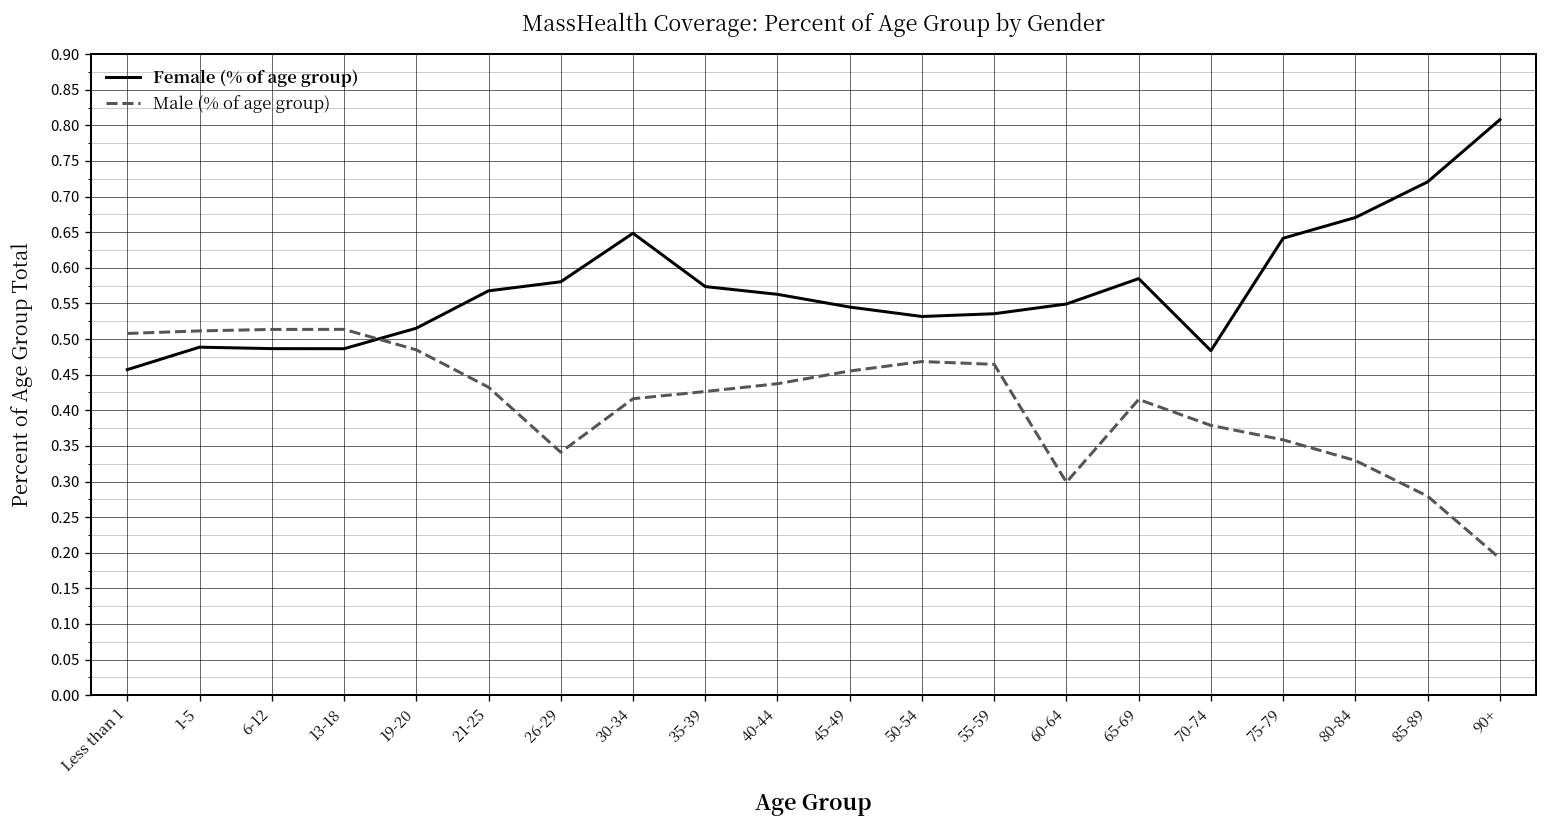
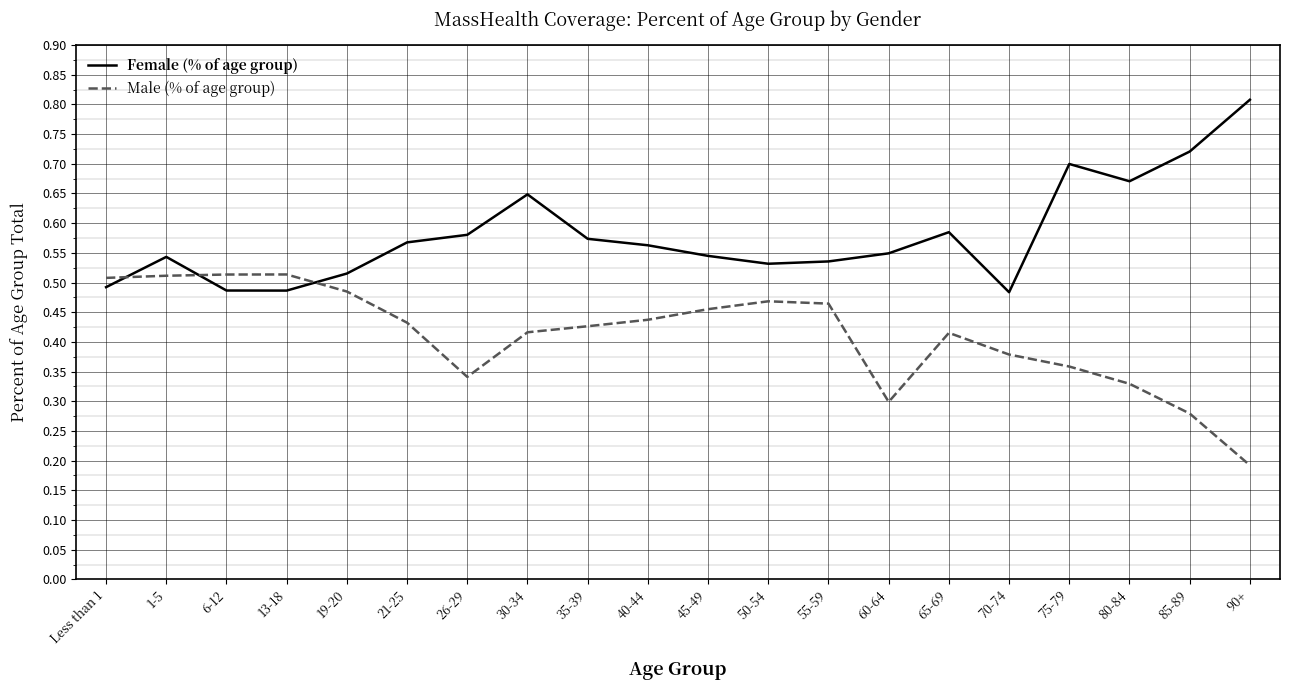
Female (% of age group), Less than 1: 0.46 -> 0.49
Female (% of age group), 1-5: 0.49 -> 0.54
Female (% of age group), 75-79: 0.64 -> 0.70
